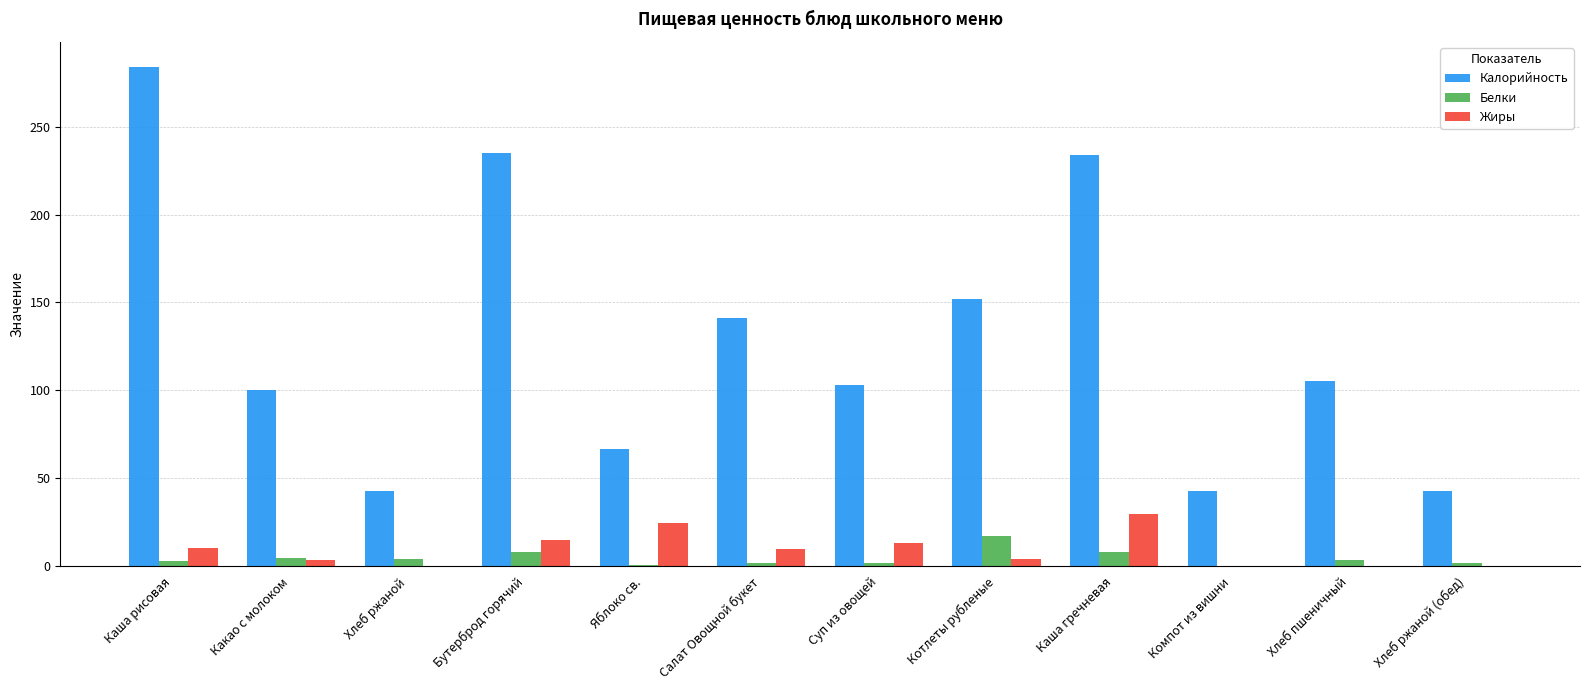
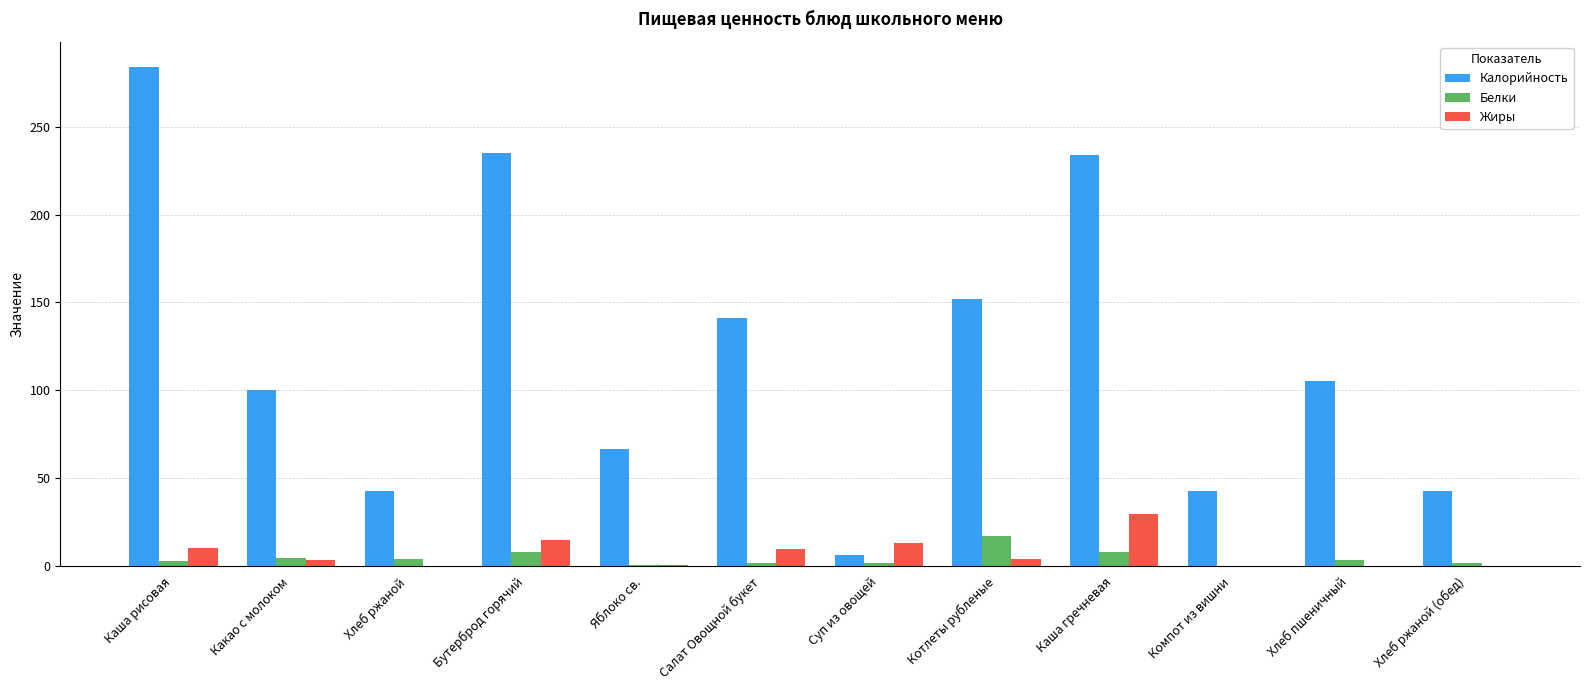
Жиры, Яблоко св.: 25 -> 1
Калорийность, Суп из овощей: 103 -> 6
